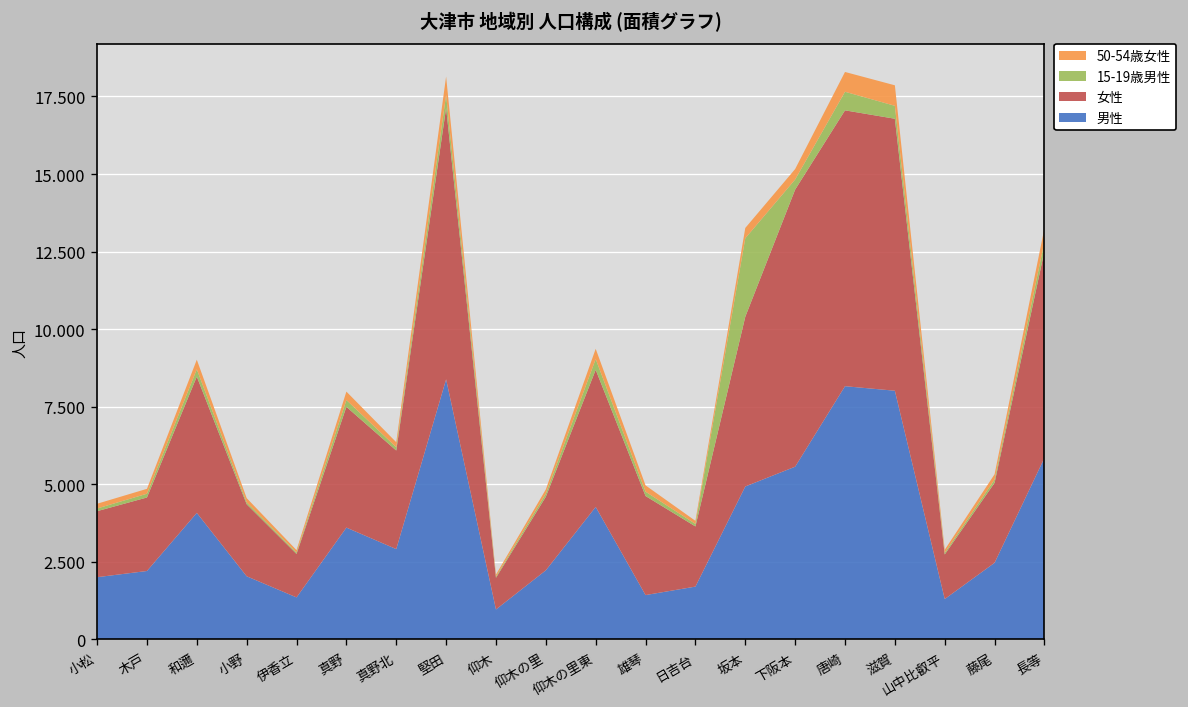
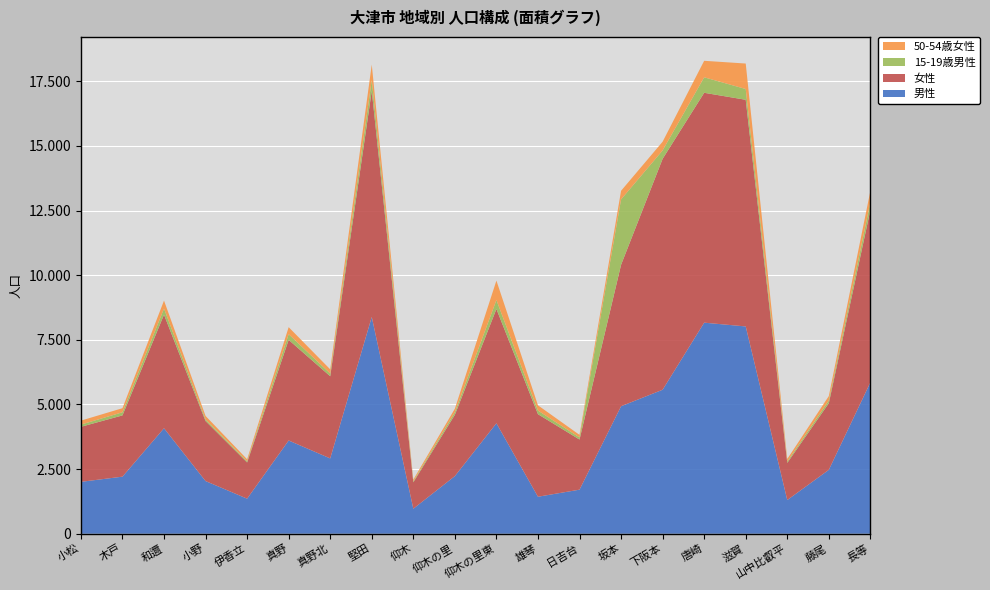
50-54歳女性, 仰木の里東: 0.3 -> 0.8
50-54歳女性, 滋賀: 0.7 -> 1.0
